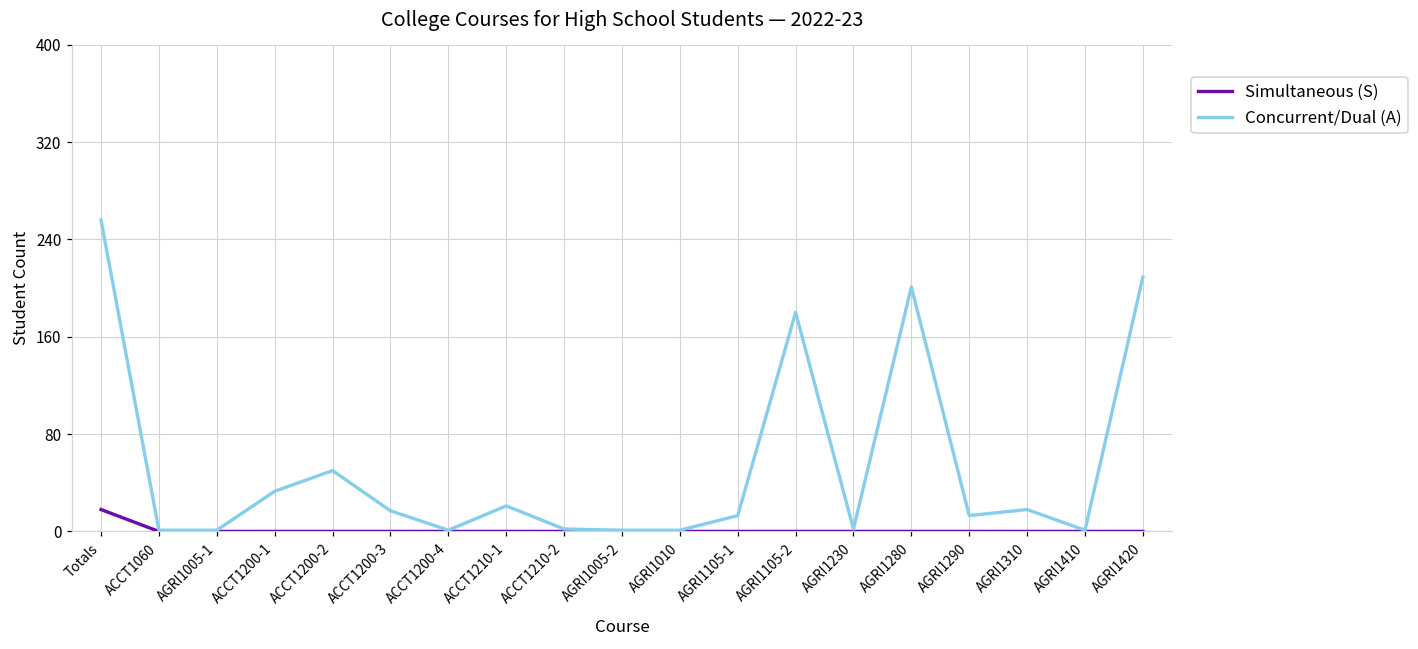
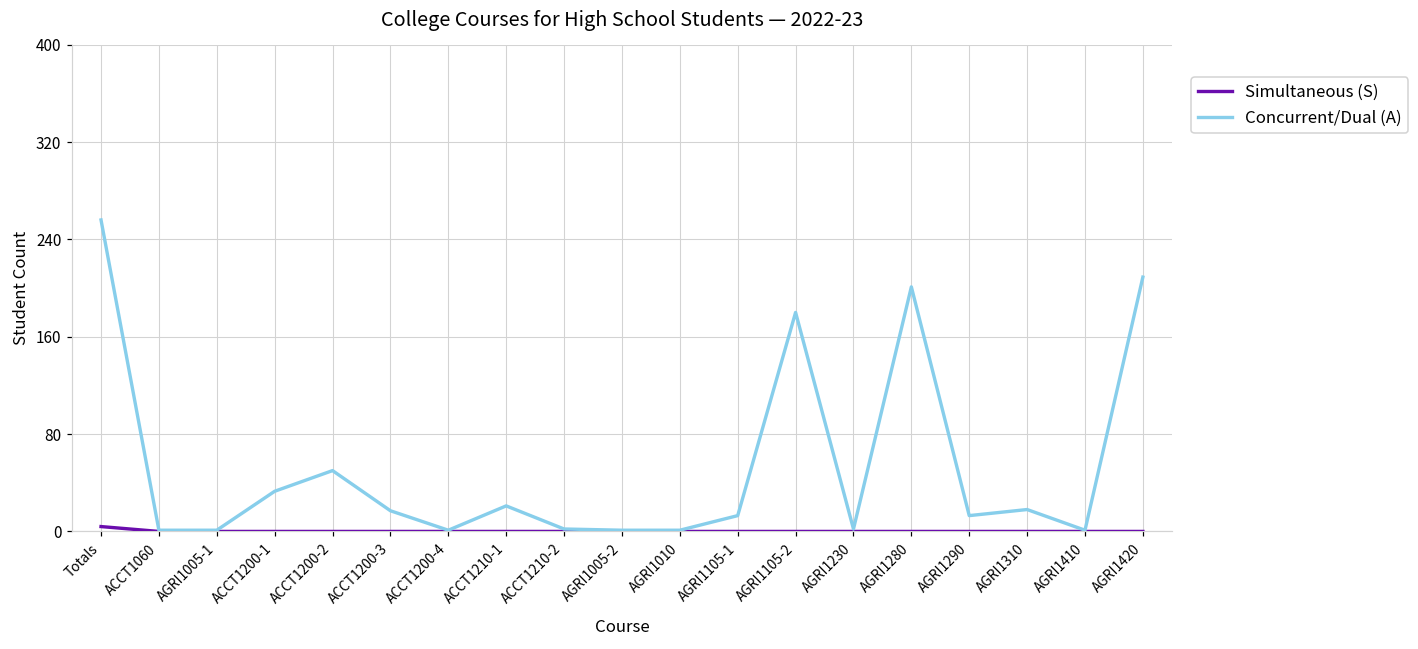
Simultaneous (S), Totals: 18 -> 4
